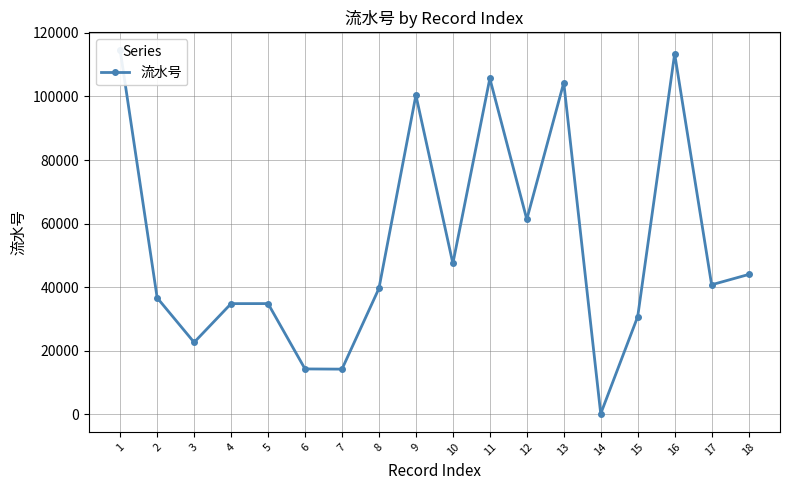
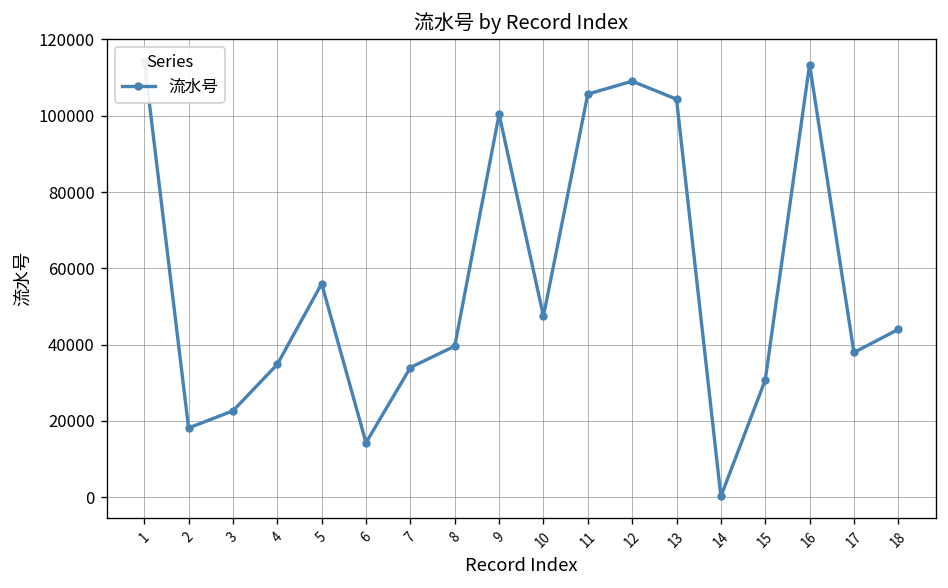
2: 37000 -> 18000
5: 35000 -> 56000
7: 14000 -> 34000
12: 61000 -> 109000
17: 41000 -> 38000
